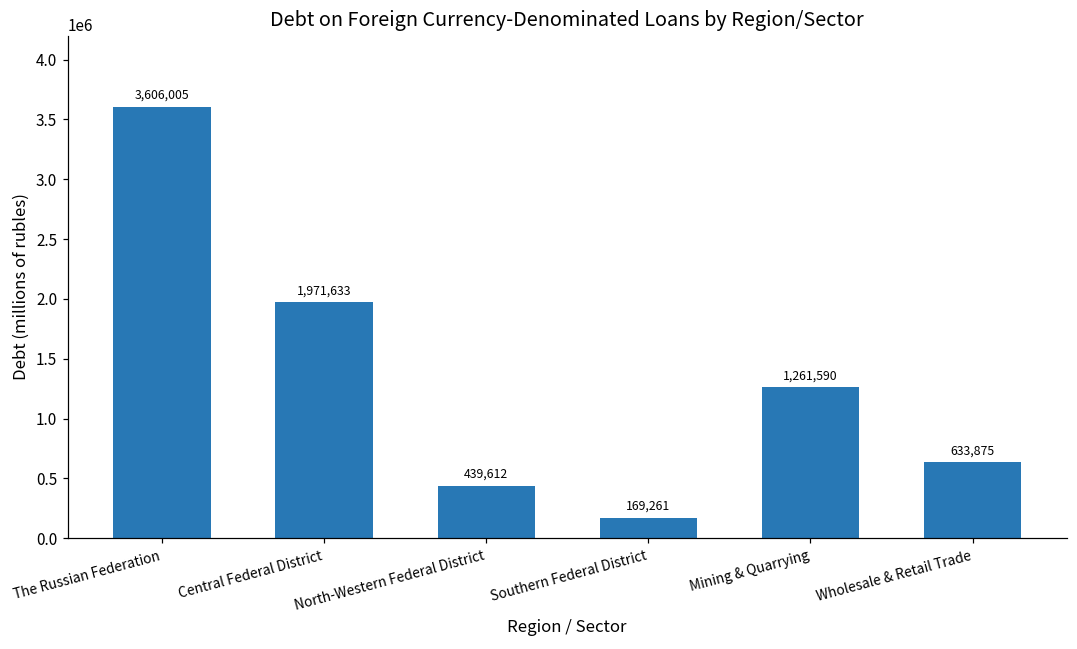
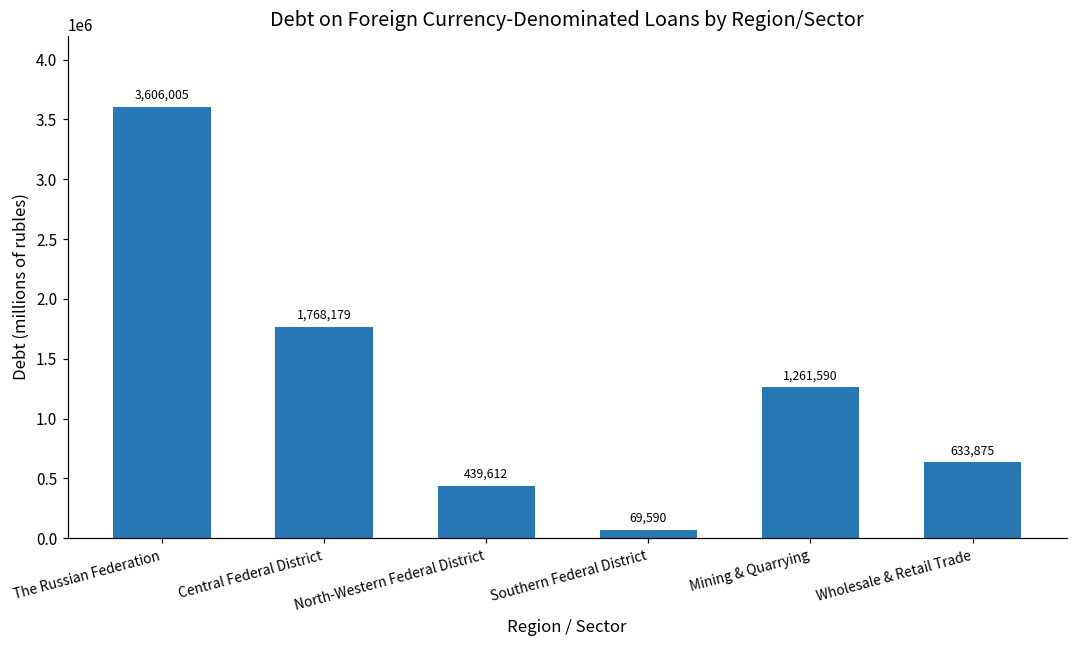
Central Federal District: 1,971,633 -> 1,768,179
Southern Federal District: 169,261 -> 69,590
